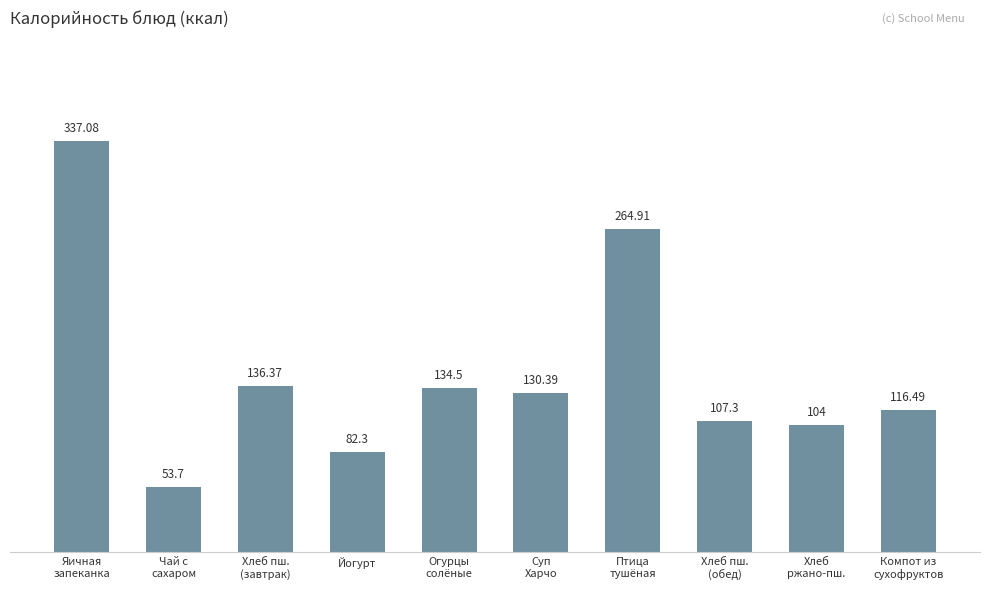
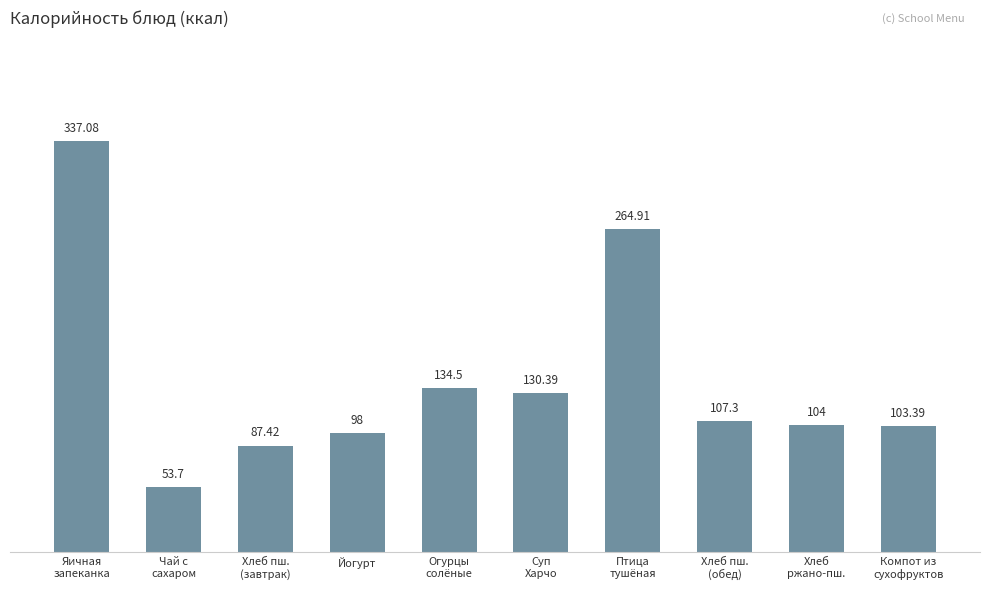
Хлеб пш. (завтрак): 136.37 -> 87.42
Йогурт: 82.3 -> 98
Компот из сухофруктов: 116.49 -> 103.39
